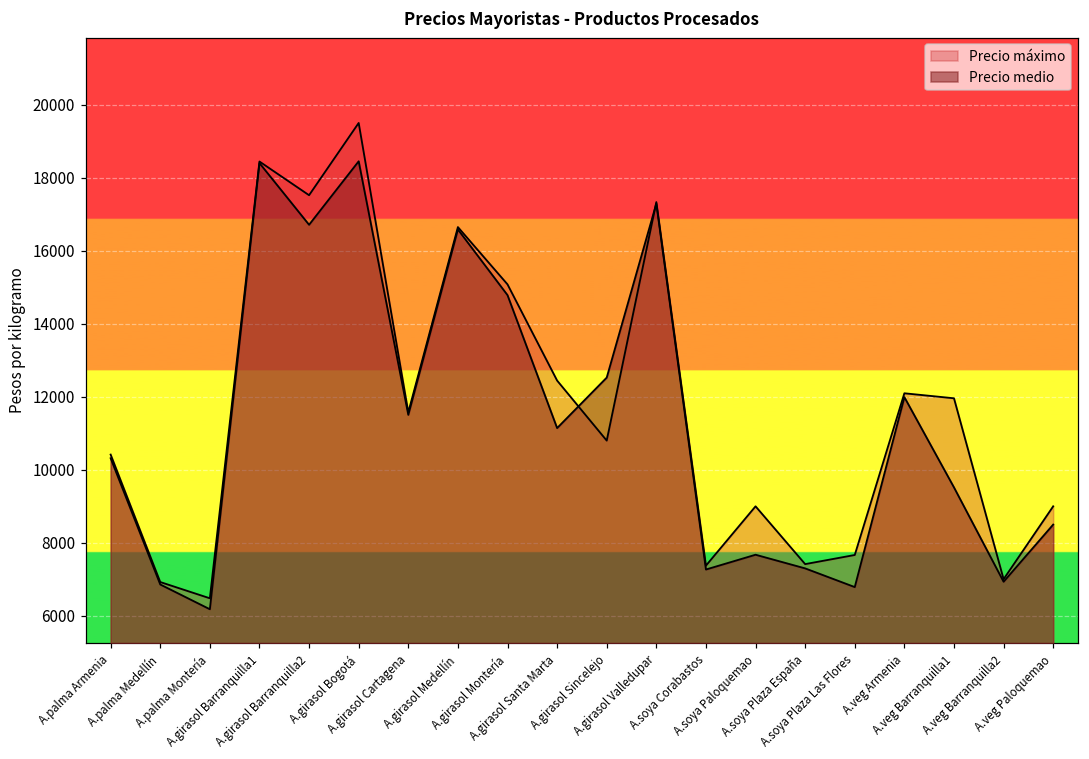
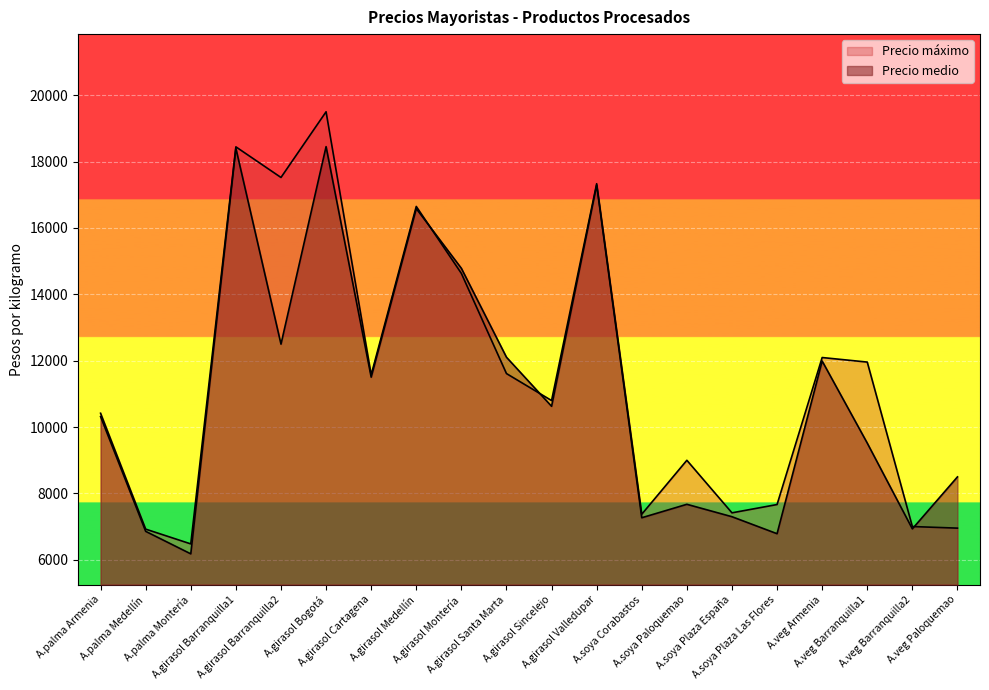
Precio medio, A.girasol Barranquilla2: 16700 -> 12500
Precio máximo, A.girasol Montería: 15100 -> 14600
Precio máximo, A.girasol Santa Marta: 12400 -> 11600
Precio medio, A.girasol Santa Marta: 11100 -> 12100
Precio medio, A.girasol Sincelejo: 12500 -> 10600
Precio máximo, A.veg Paloquemao: 9000 -> 7000
